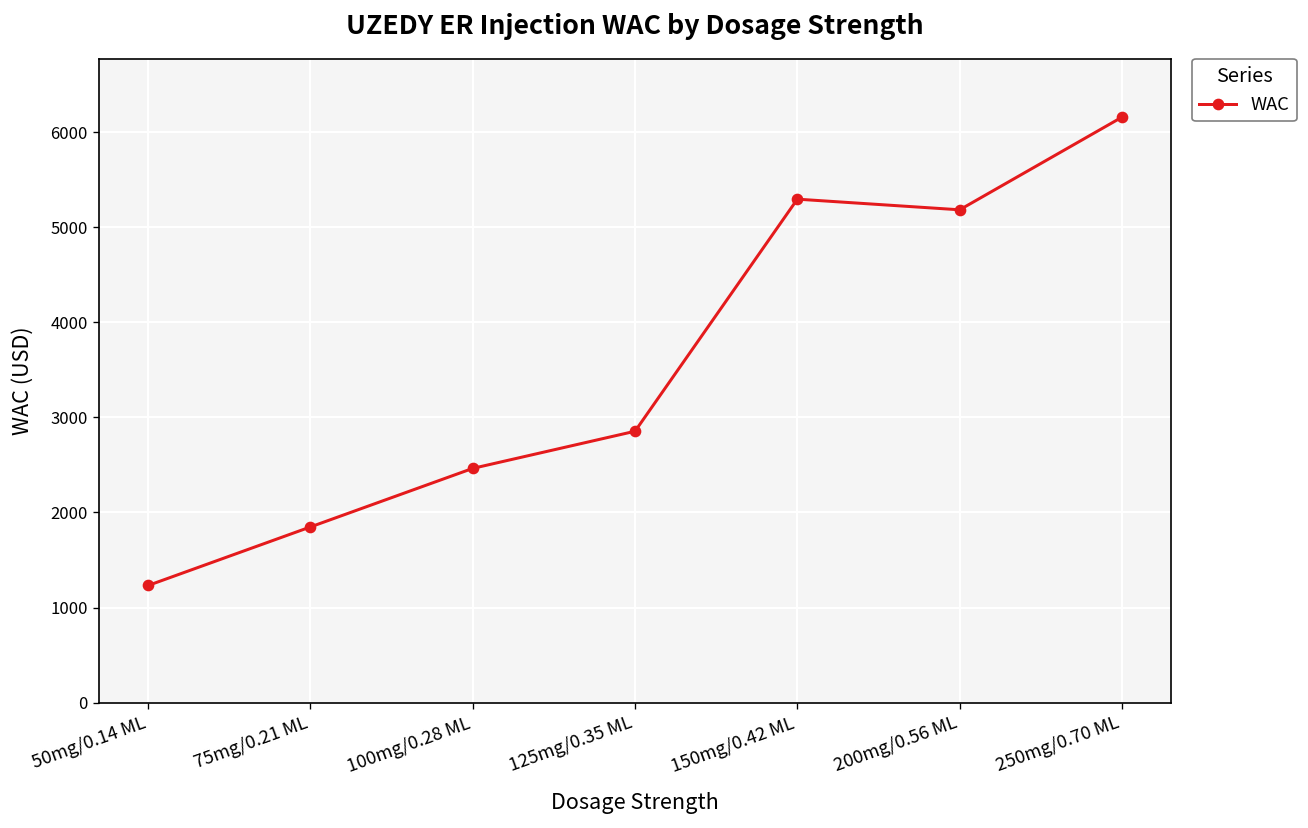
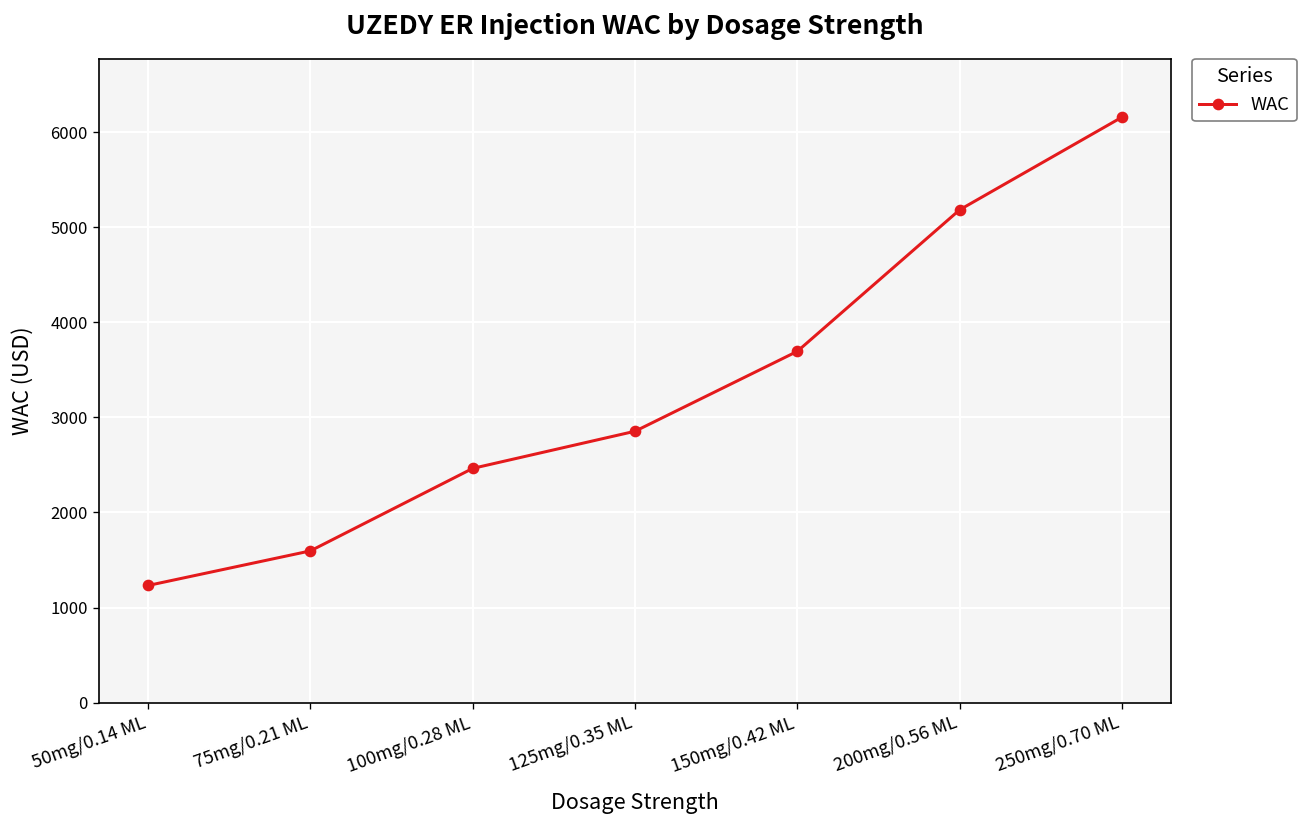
75mg/0.21 ML: 1800 -> 1600
150mg/0.42 ML: 5300 -> 3700
